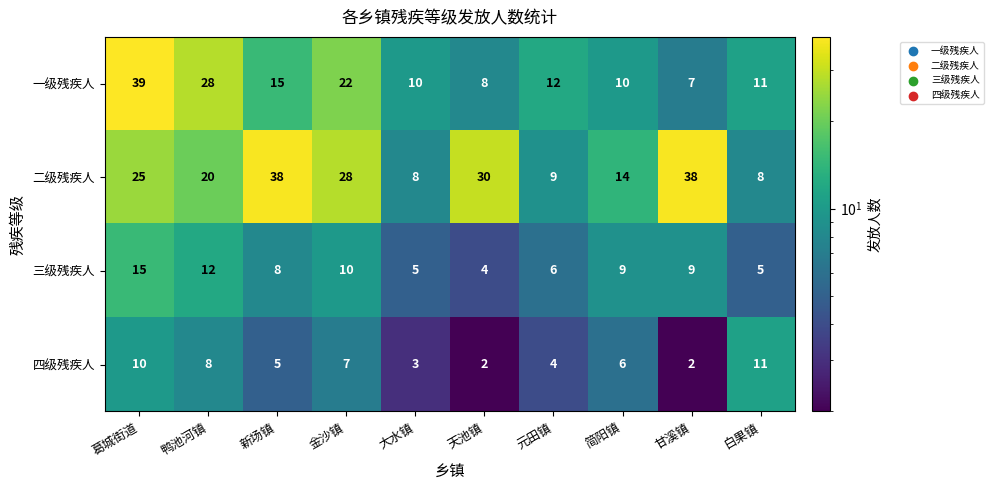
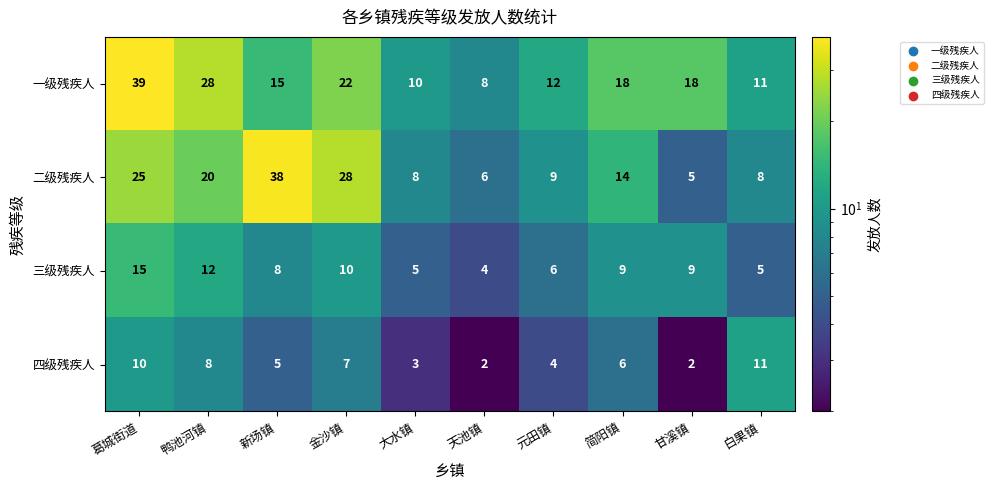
一级残疾人, 简阳镇: 10 -> 18
一级残疾人, 甘溪镇: 7 -> 18
二级残疾人, 天池镇: 30 -> 6
二级残疾人, 甘溪镇: 38 -> 5
